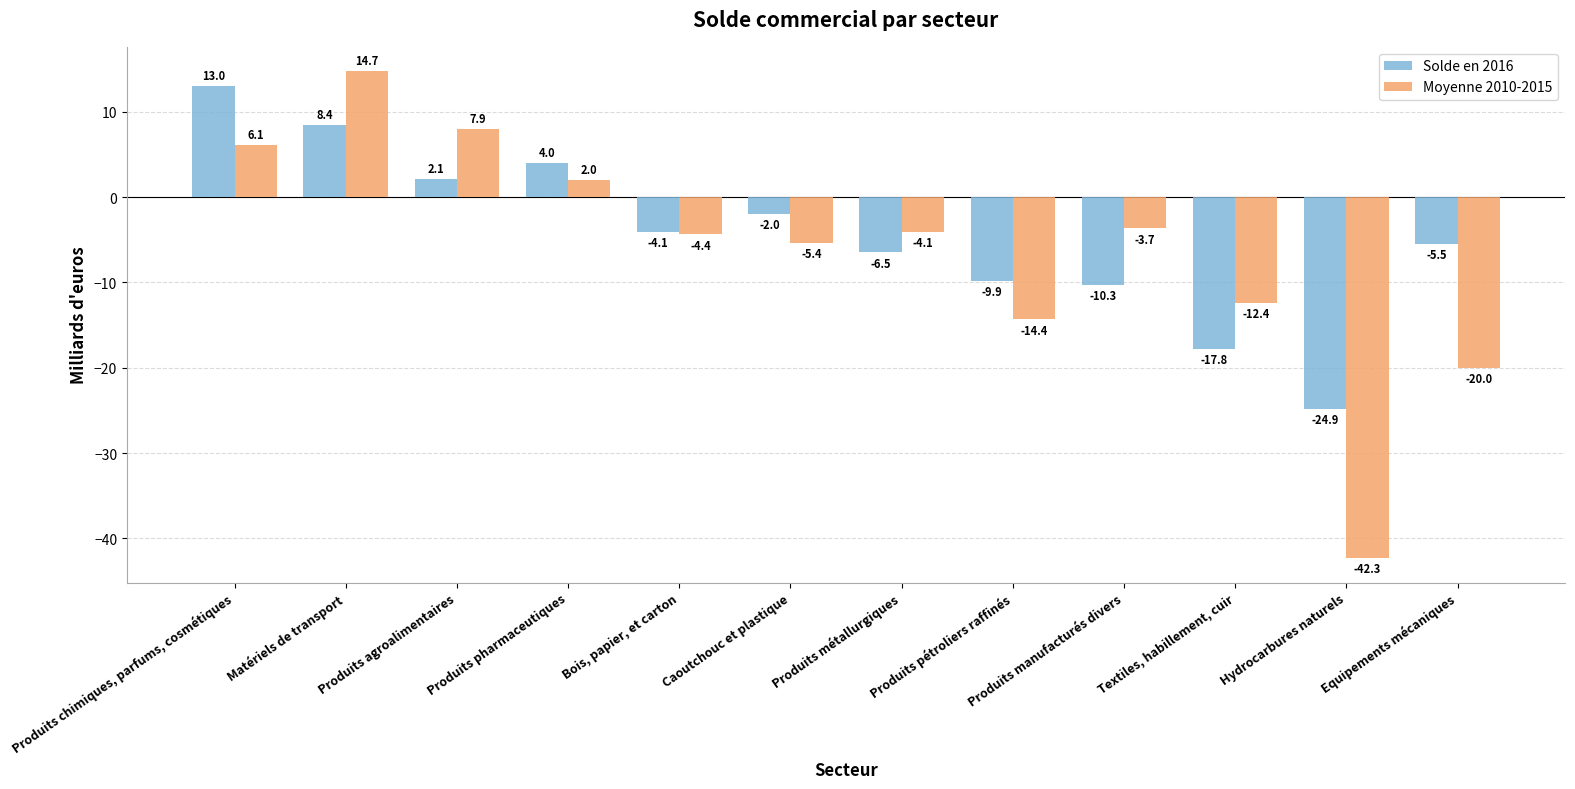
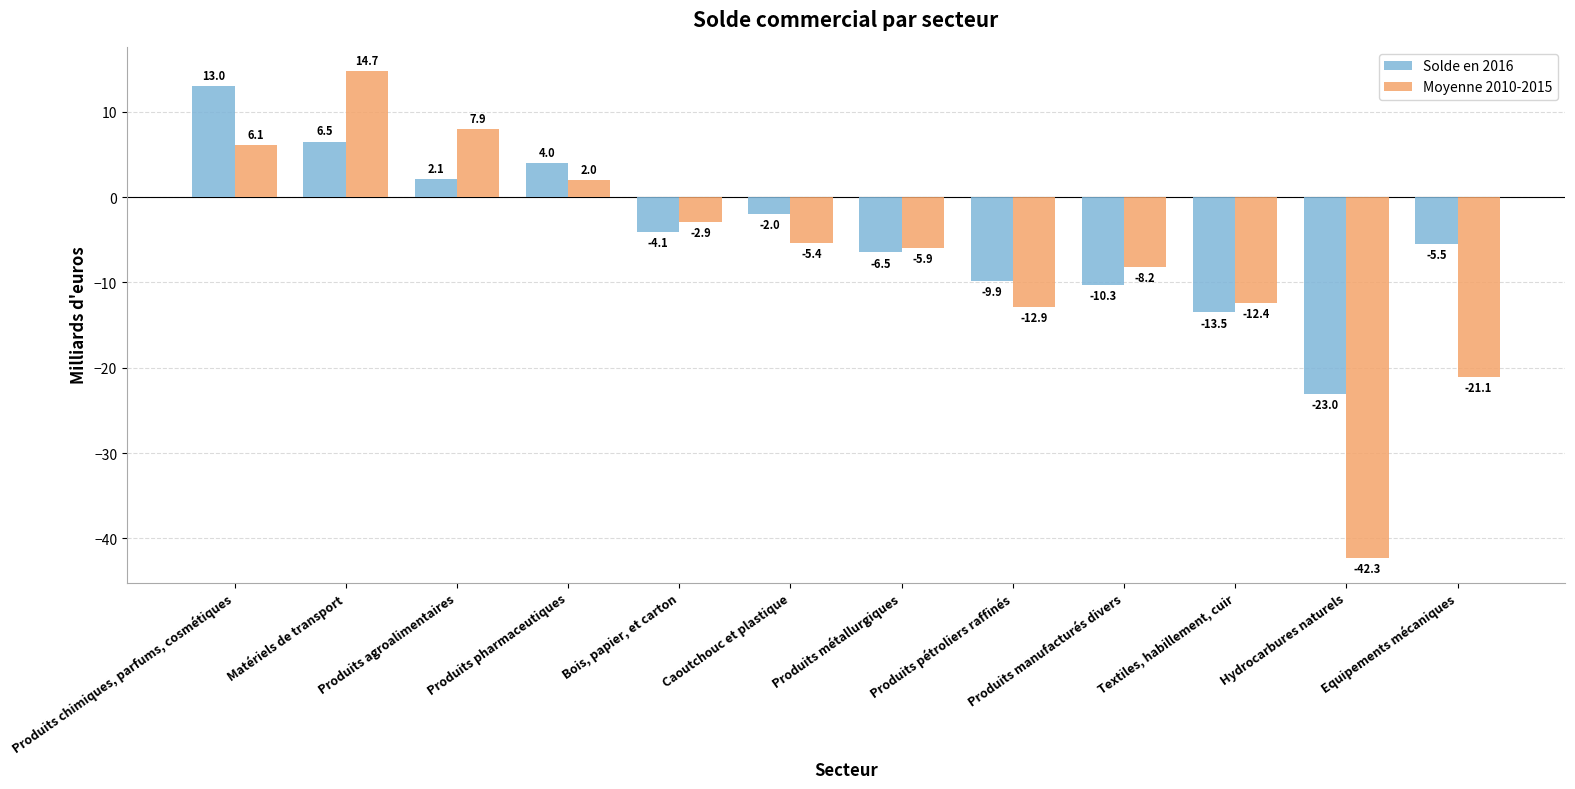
Solde en 2016, Matériels de transport: 8.4 -> 6.5
Moyenne 2010-2015, Bois, papier, et carton: -4.4 -> -2.9
Moyenne 2010-2015, Produits métallurgiques: -4.1 -> -5.9
Moyenne 2010-2015, Produits pétroliers raffinés: -14.4 -> -12.9
Moyenne 2010-2015, Produits manufacturés divers: -3.7 -> -8.2
Solde en 2016, Textiles, habillement, cuir: -17.8 -> -13.5
Solde en 2016, Hydrocarbures naturels: -24.9 -> -23.0
Moyenne 2010-2015, Equipements mécaniques: -20.0 -> -21.1
